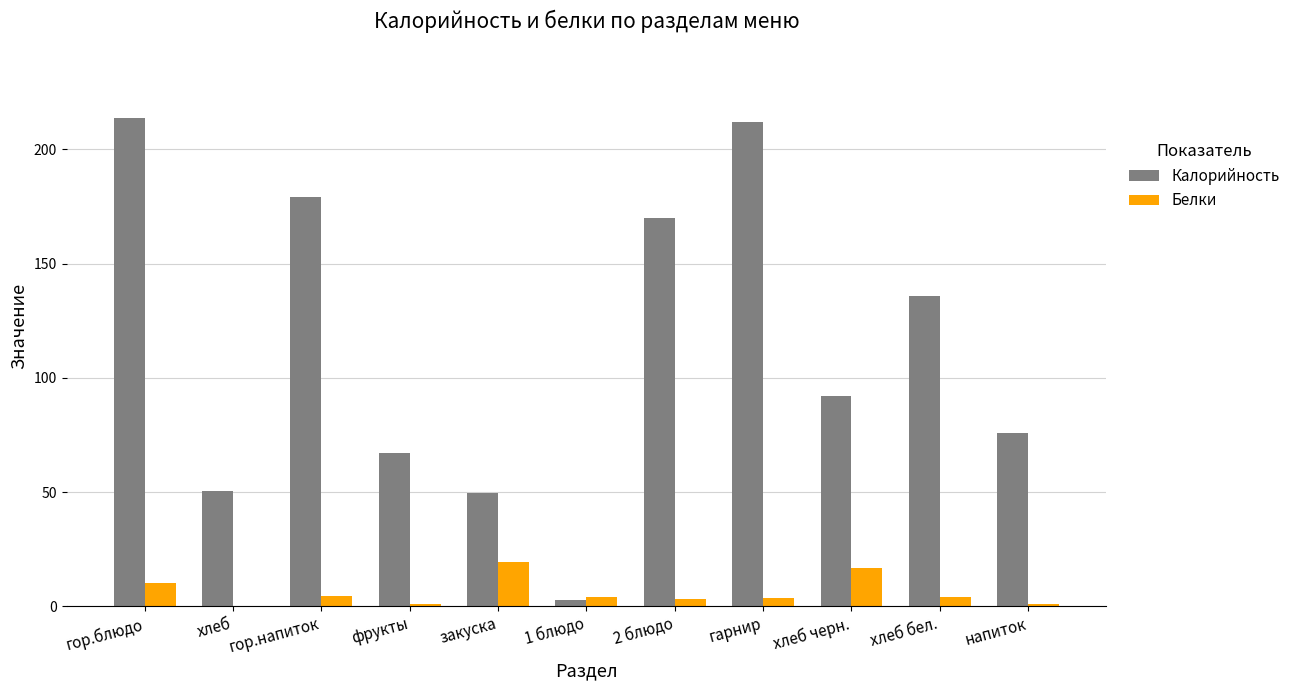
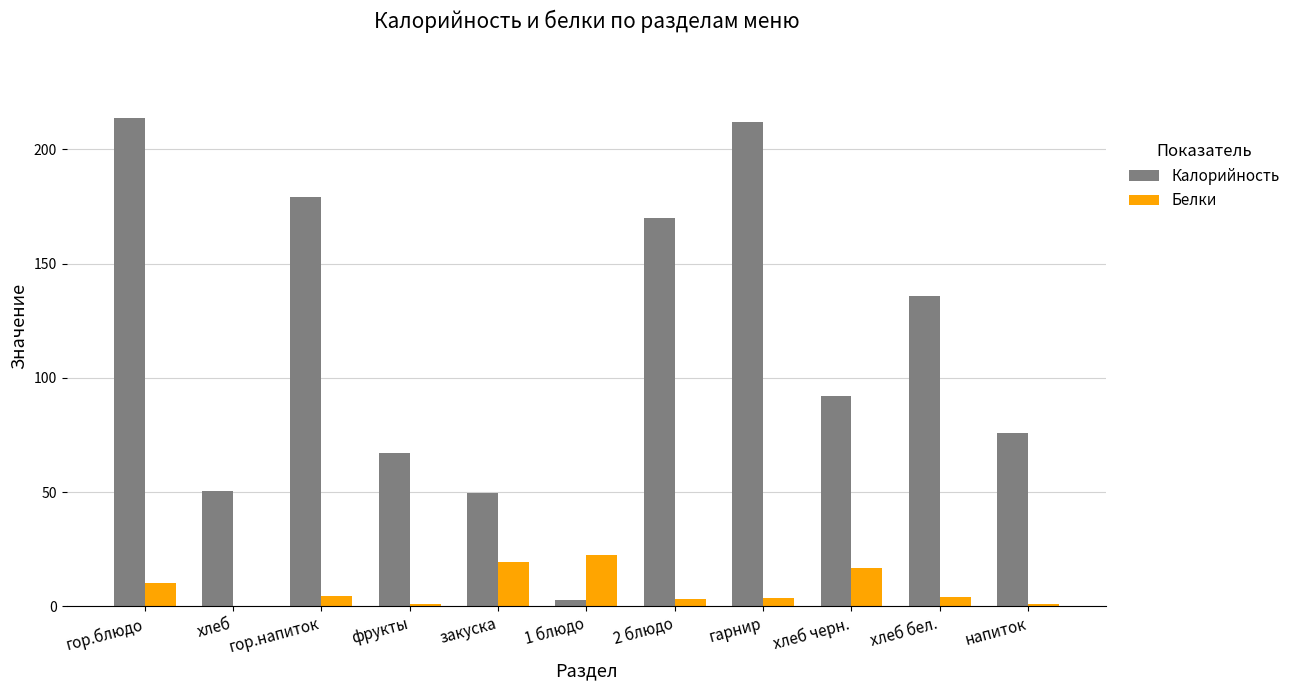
Белки, 1 блюдо: 4 -> 22
